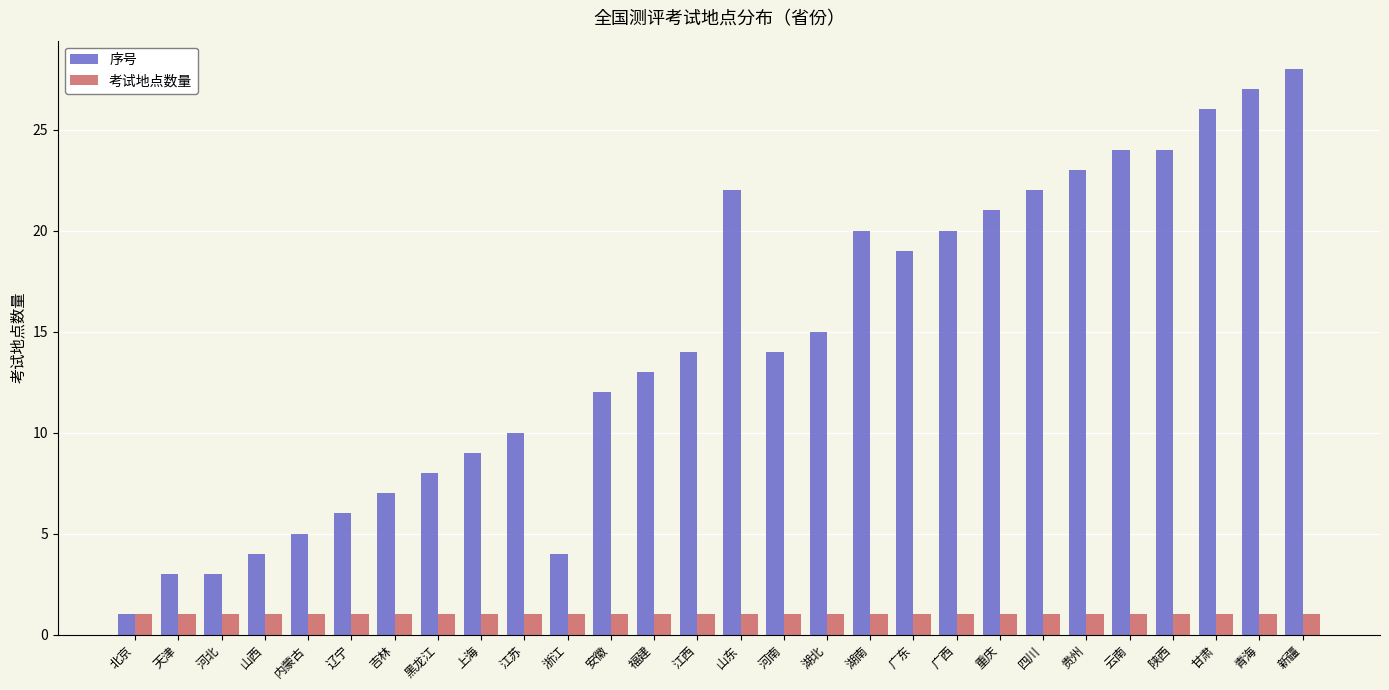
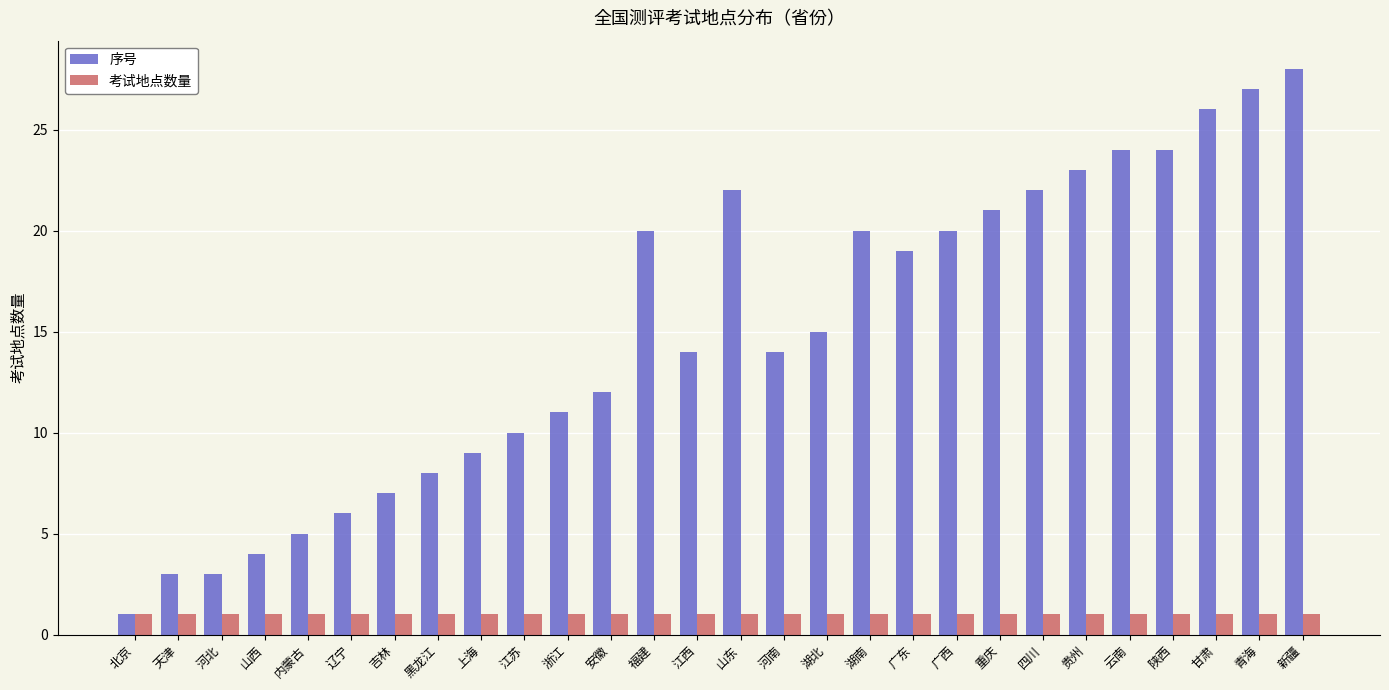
序号, 浙江: 4 -> 11
序号, 福建: 13 -> 20
